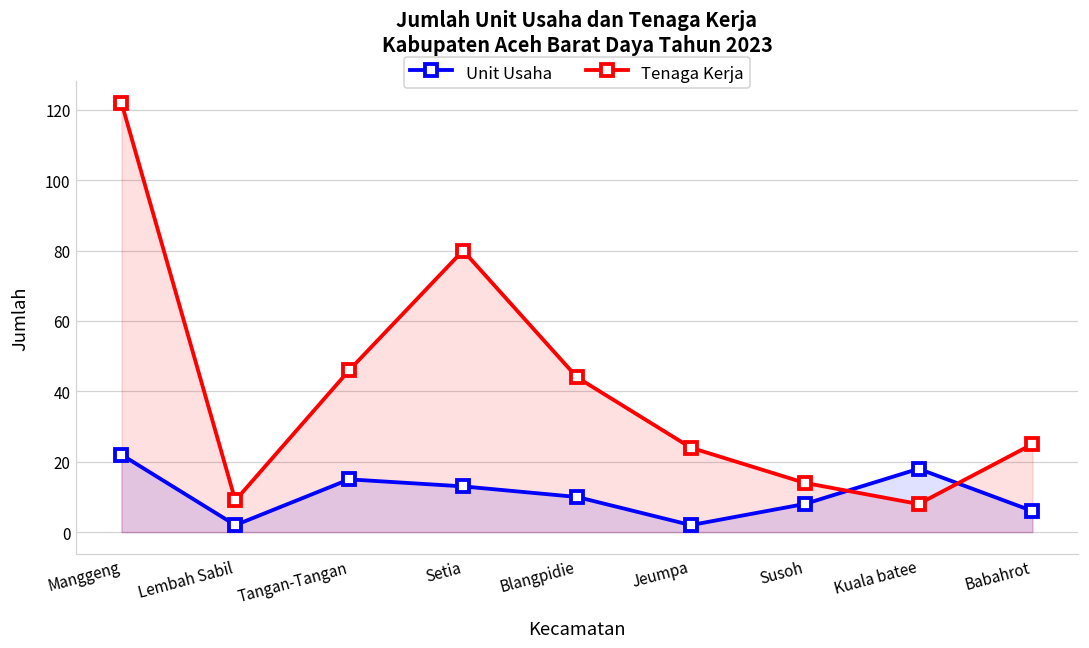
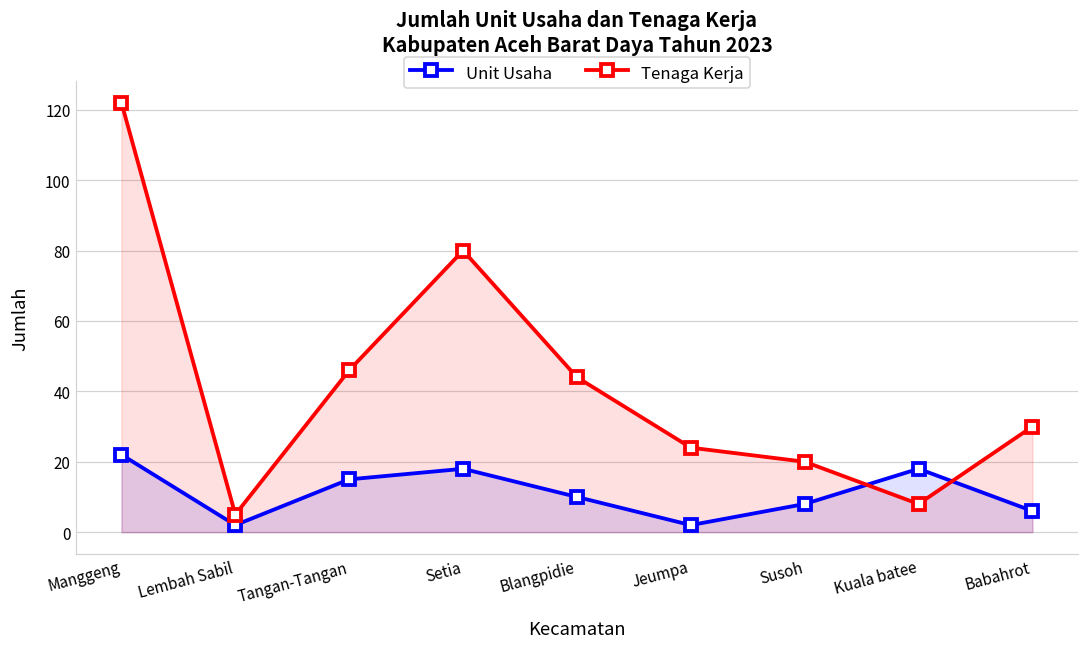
Tenaga Kerja, Lembah Sabil: 9 -> 5
Unit Usaha, Setia: 13 -> 18
Tenaga Kerja, Susoh: 14 -> 20
Tenaga Kerja, Babahrot: 25 -> 30
